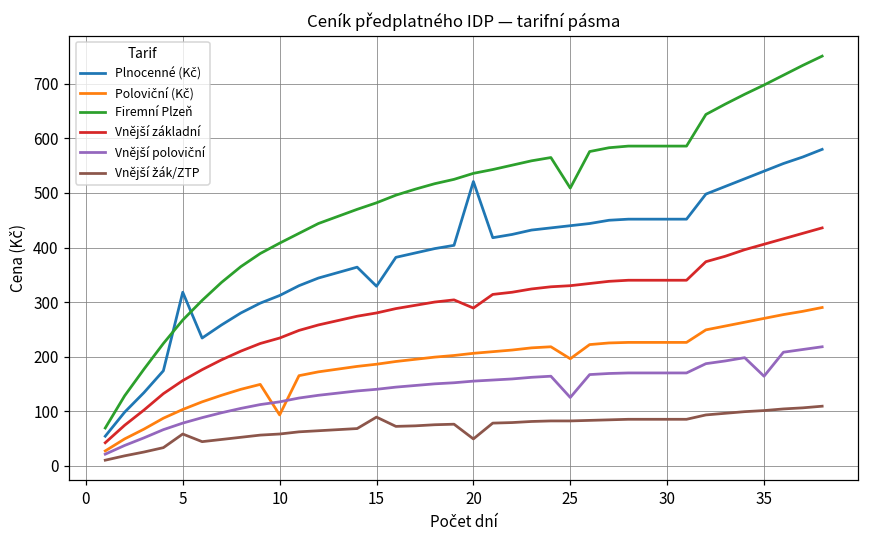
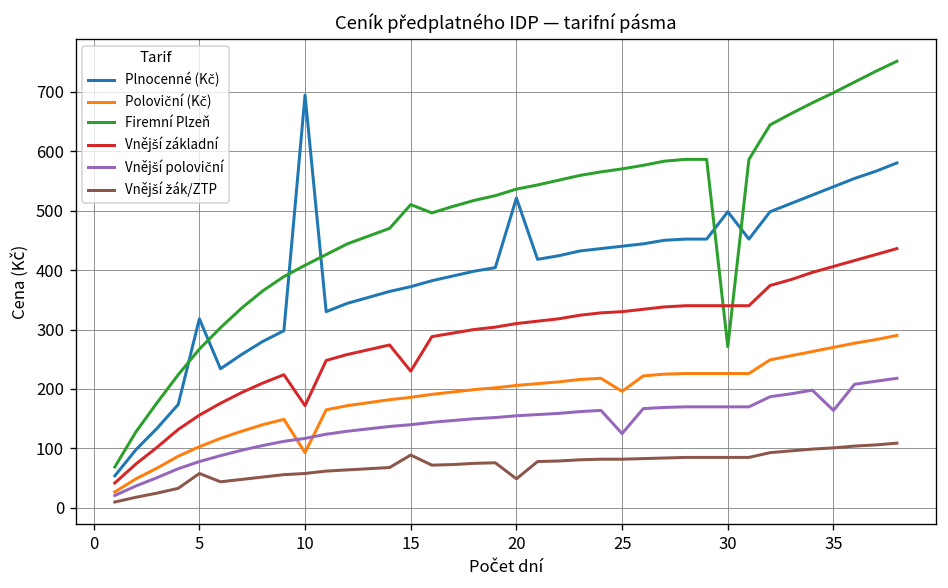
Plnocenné (Kč), 10: 310 -> 690
Vnější základní, 10: 230 -> 170
Plnocenné (Kč), 15: 330 -> 370
Firemní Plzeň, 15: 480 -> 510
Vnější základní, 15: 280 -> 230
Vnější základní, 20: 290 -> 310
Firemní Plzeň, 25: 510 -> 570
Plnocenné (Kč), 30: 450 -> 500
Firemní Plzeň, 30: 590 -> 270
